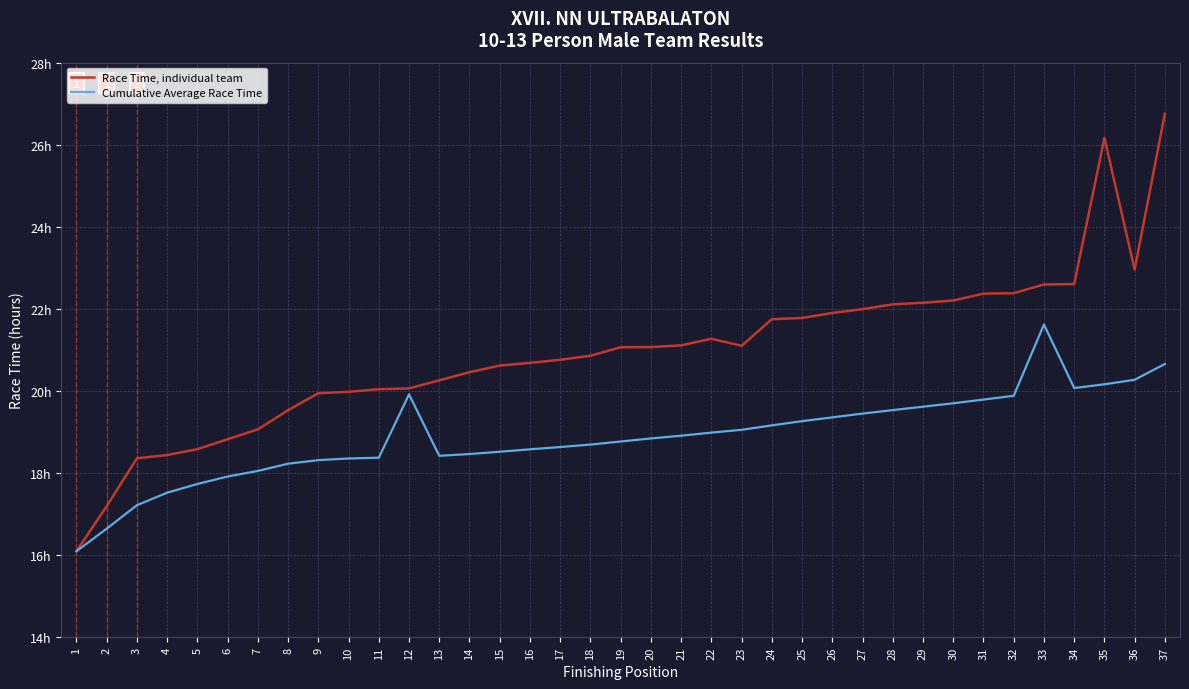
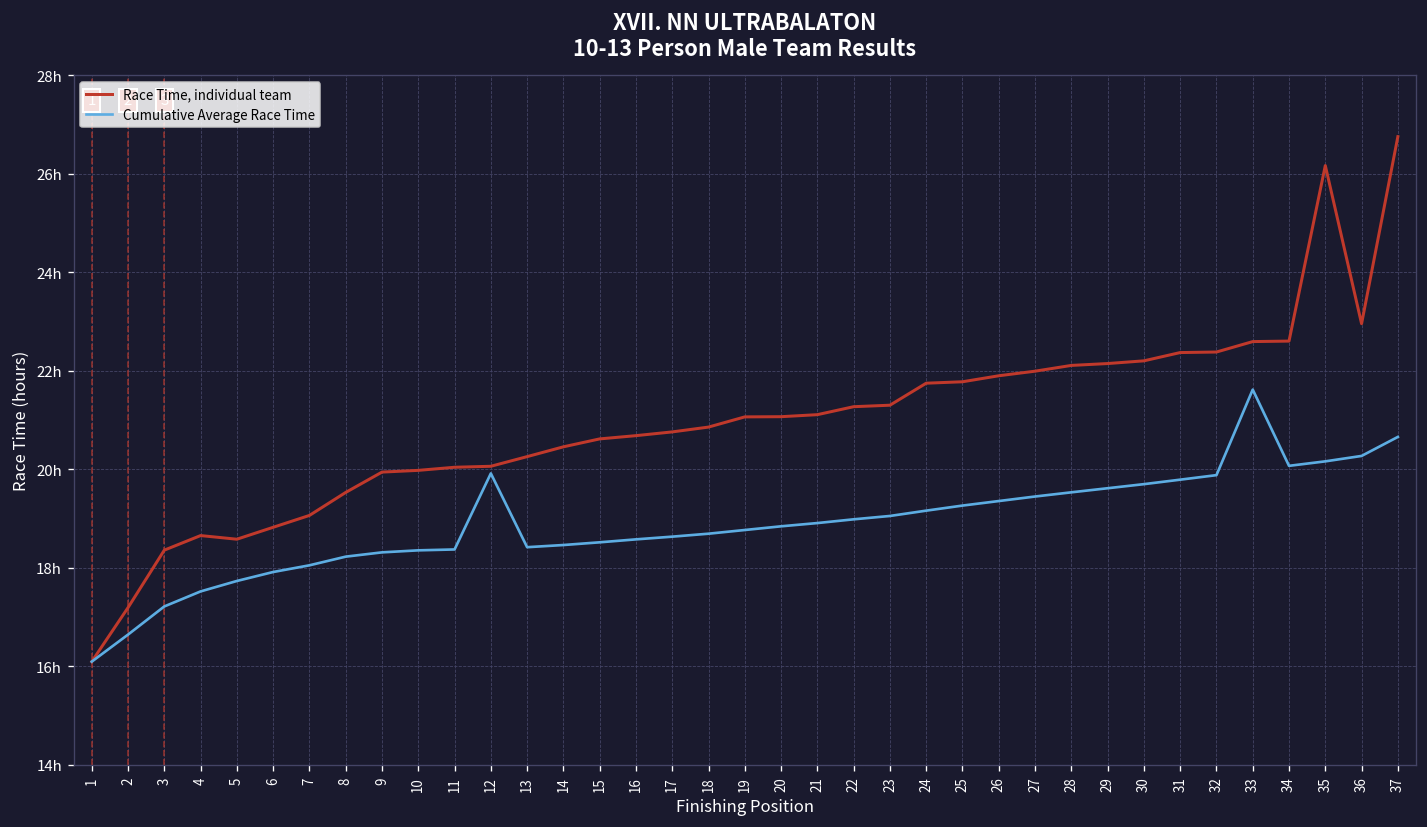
Race Time, individual team, 4: 18.4h -> 18.7h
Race Time, individual team, 23: 21.1h -> 21.3h
